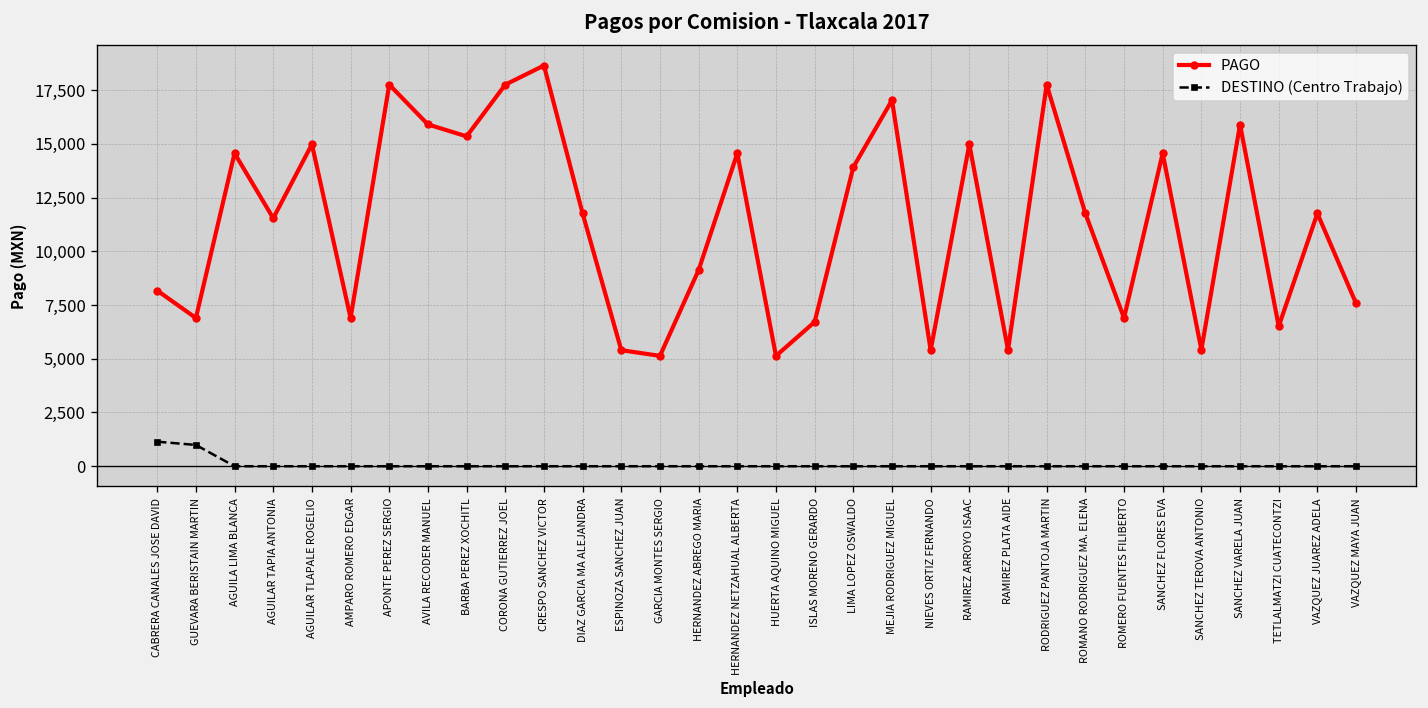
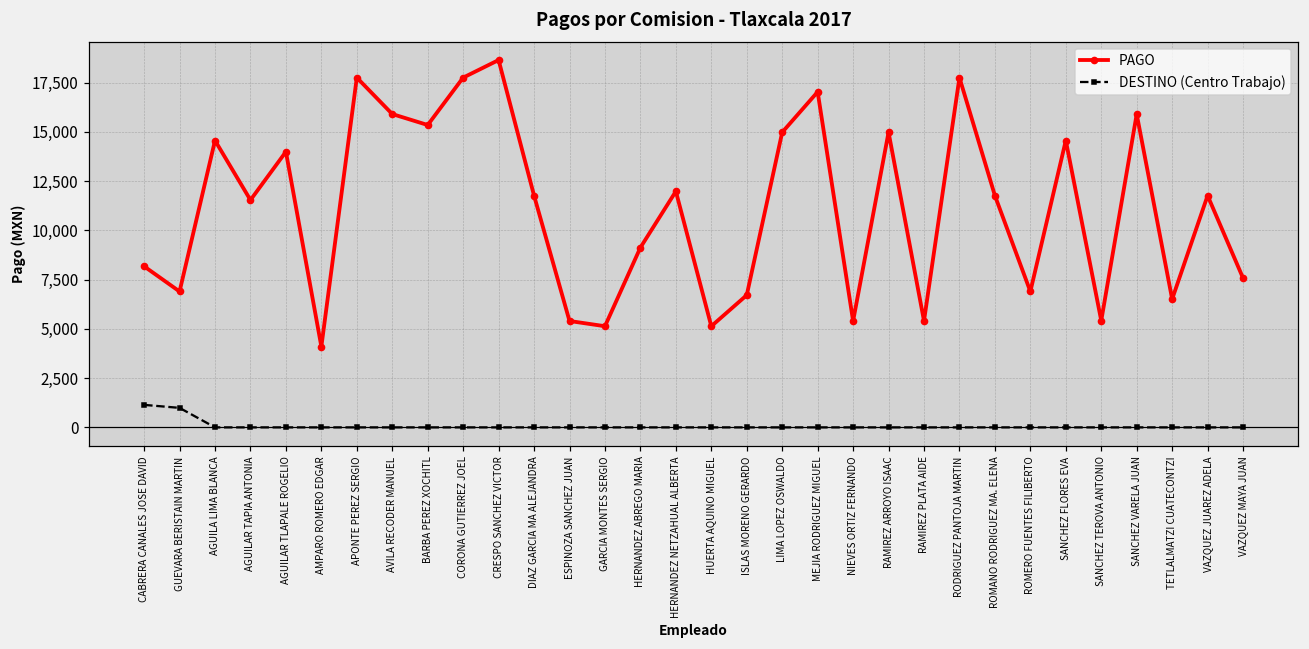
PAGO, AGUILAR TLAPALE ROGELIO: 15,000 -> 14,000
PAGO, AMPARO ROMERO EDGAR: 6,900 -> 4,100
PAGO, HERNANDEZ NETZAHUAL ALBERTA: 14,600 -> 12,000
PAGO, LIMA LOPEZ OSWALDO: 13,900 -> 15,000
